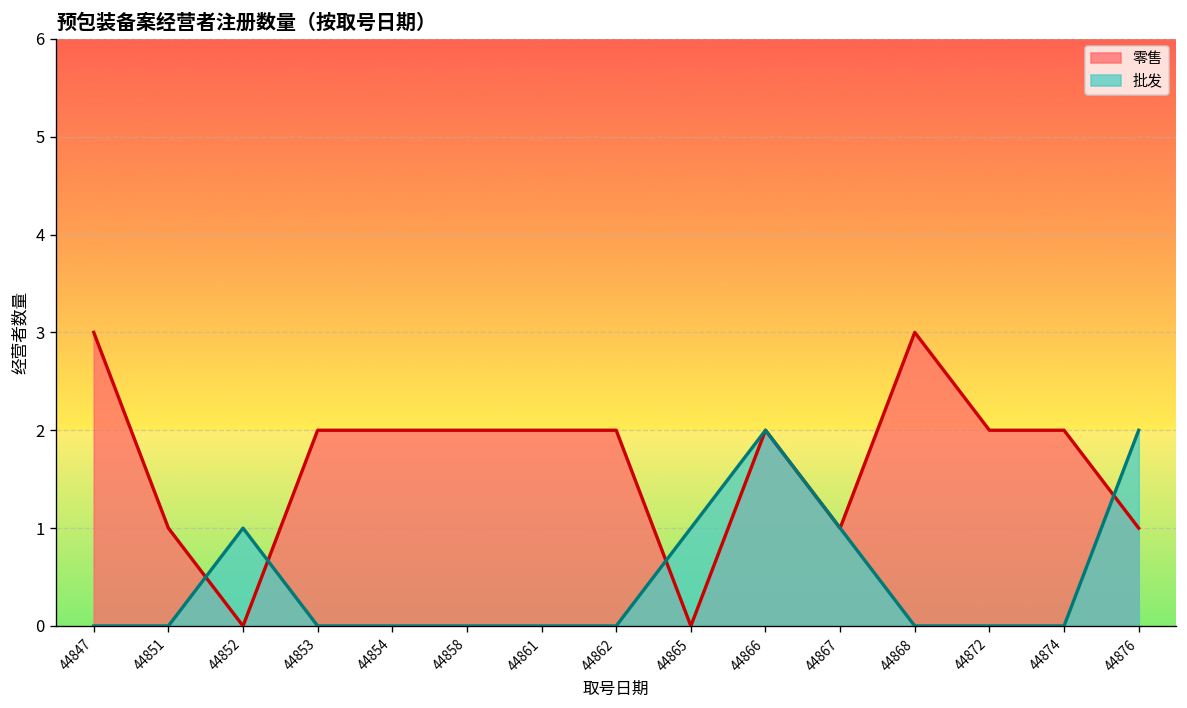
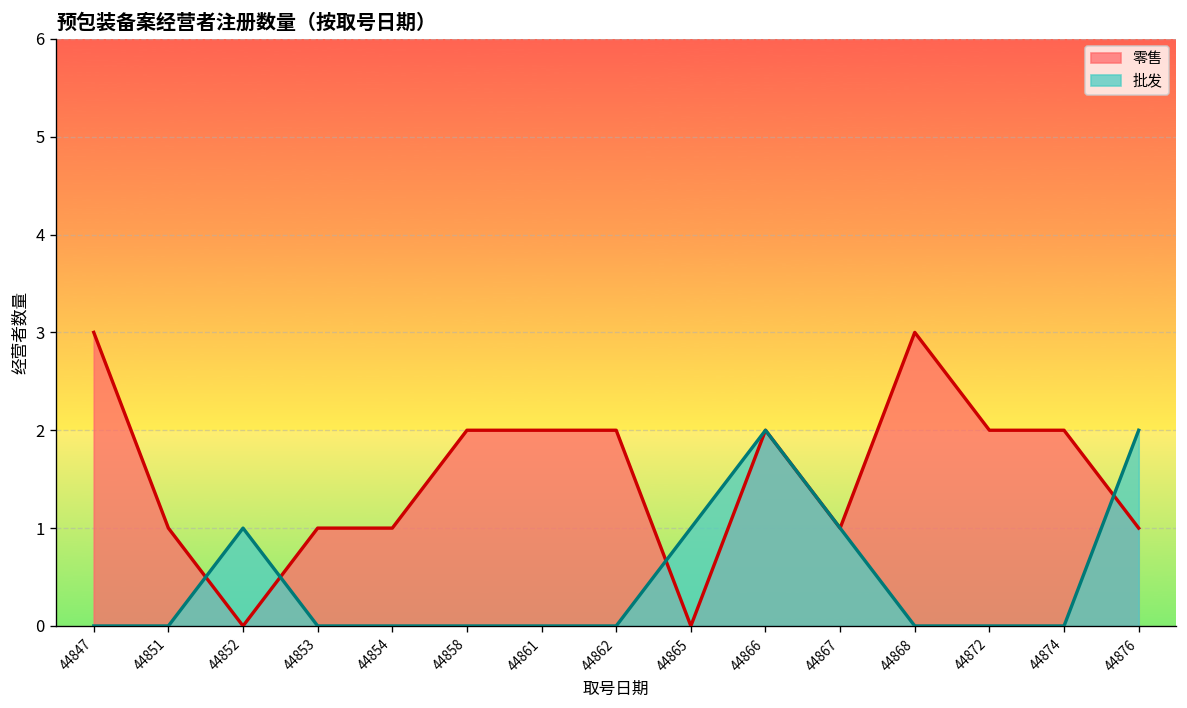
零售, 44853: 2 -> 1
零售, 44854: 2 -> 1
